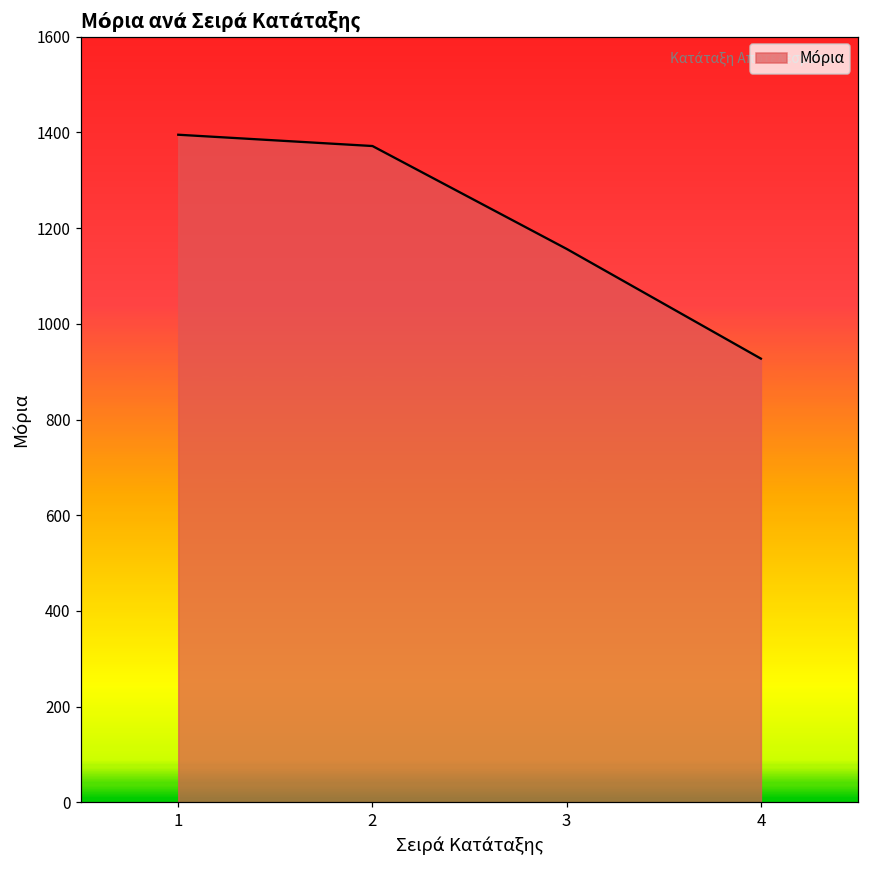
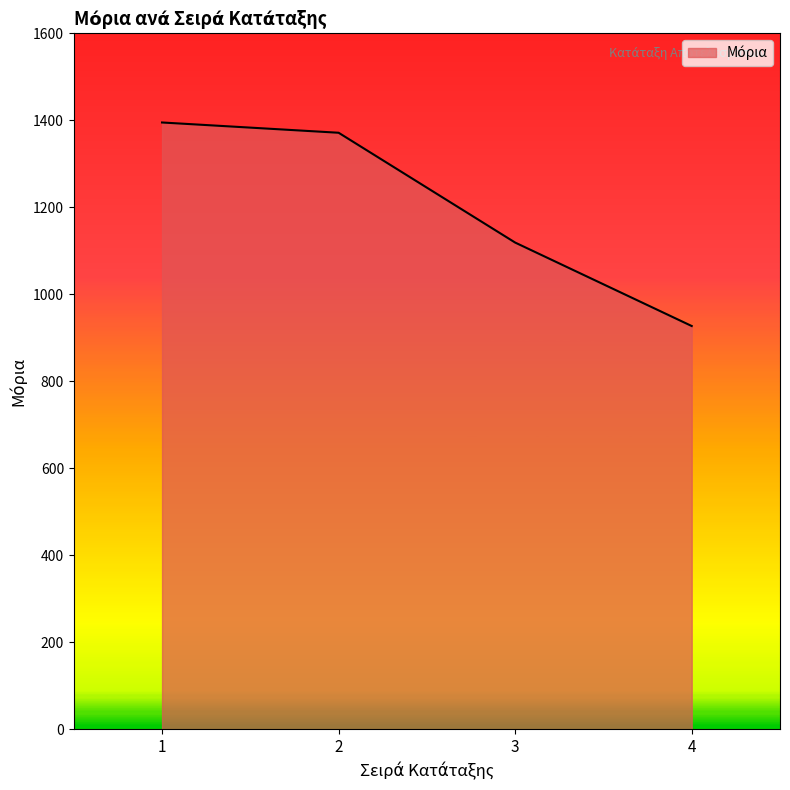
3: 1160 -> 1120
